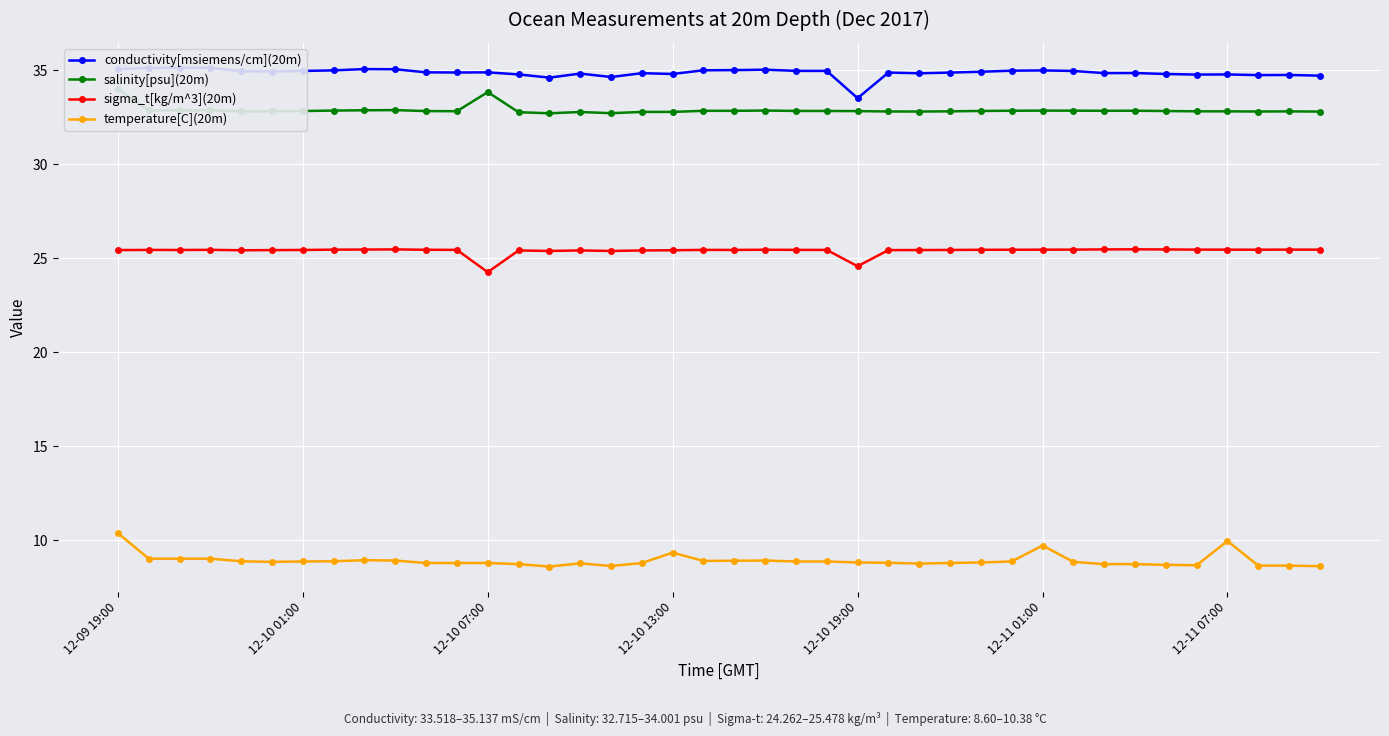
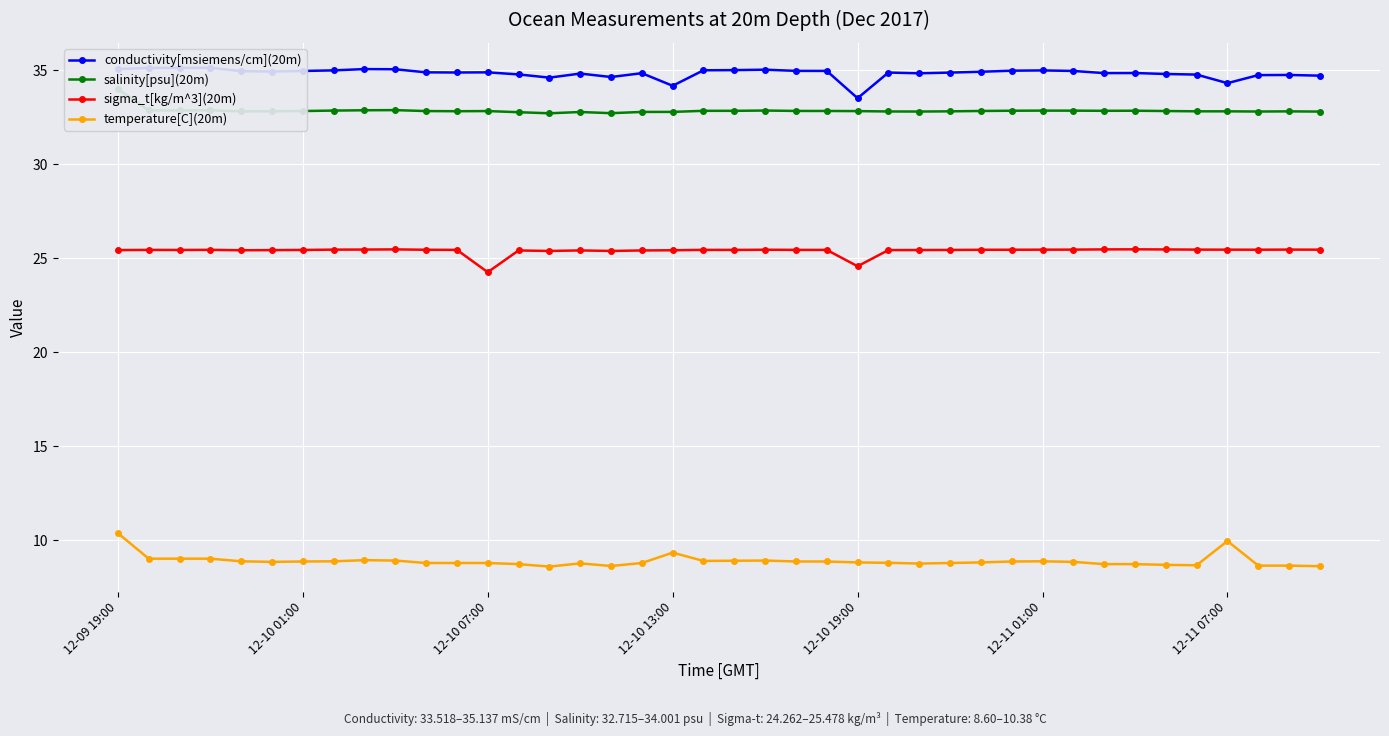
salinity[psu](20m), 12-10 07:00: 33.8 -> 32.8
conductivity[msiemens/cm](20m), 12-10 13:00: 34.8 -> 34.2
temperature[C](20m), 12-11 01:00: 9.7 -> 8.9
conductivity[msiemens/cm](20m), 12-11 07:00: 34.8 -> 34.3
